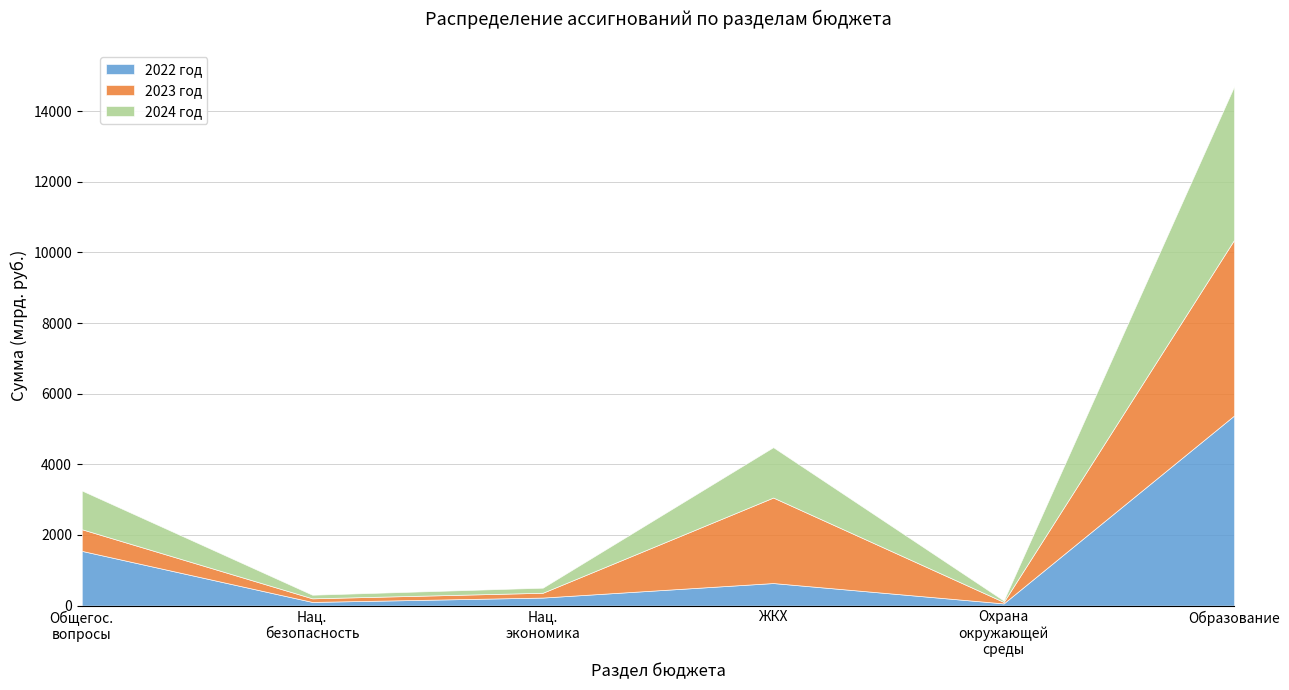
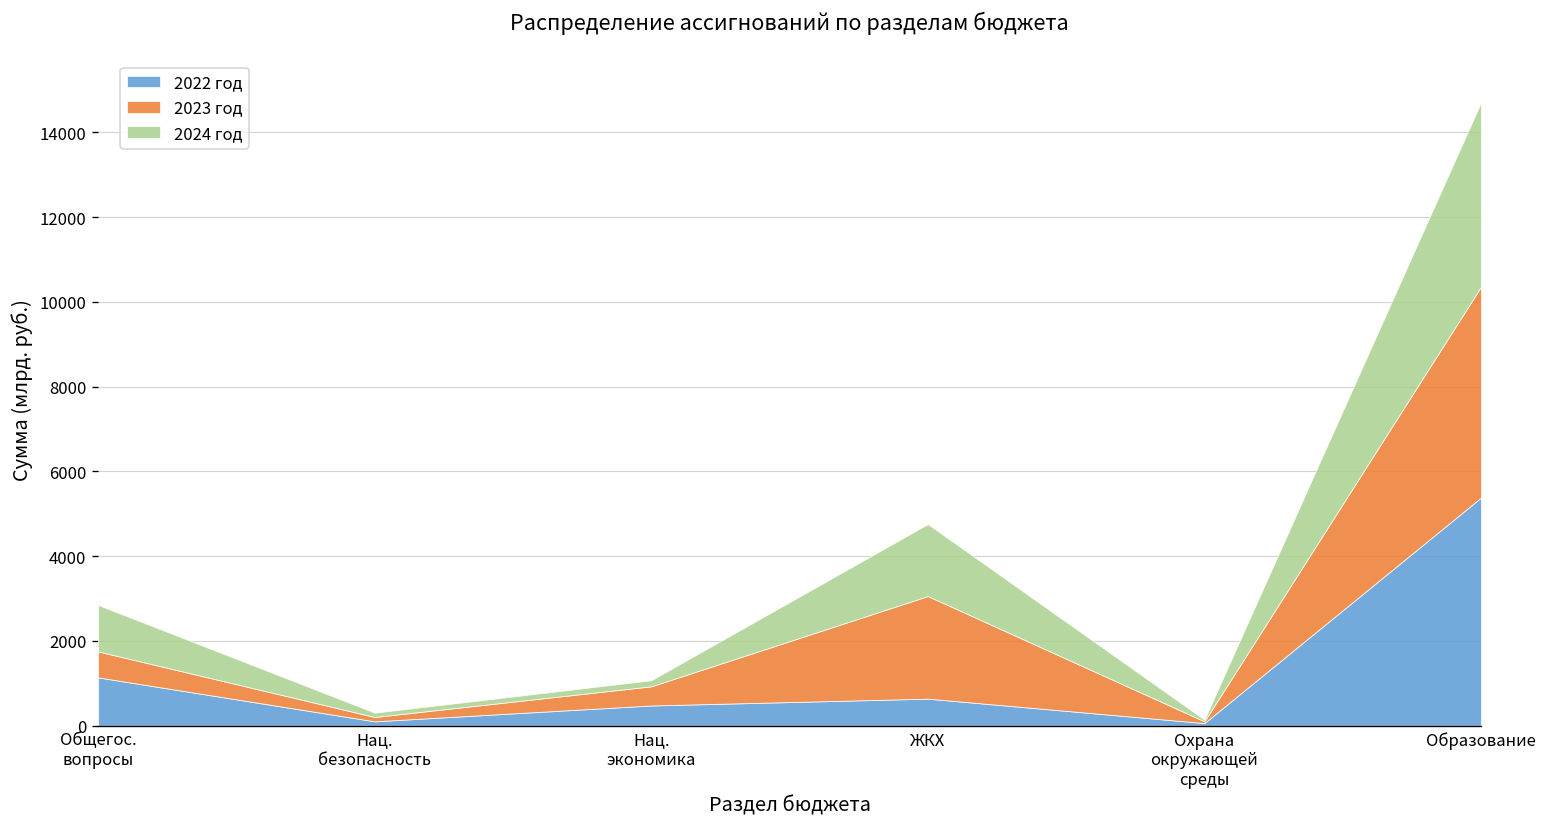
2022 год, Общегос. вопросы: 1500 -> 1100
2022 год, Нац. экономика: 200 -> 500
2023 год, Нац. экономика: 100 -> 500
2024 год, ЖКХ: 1400 -> 1700
